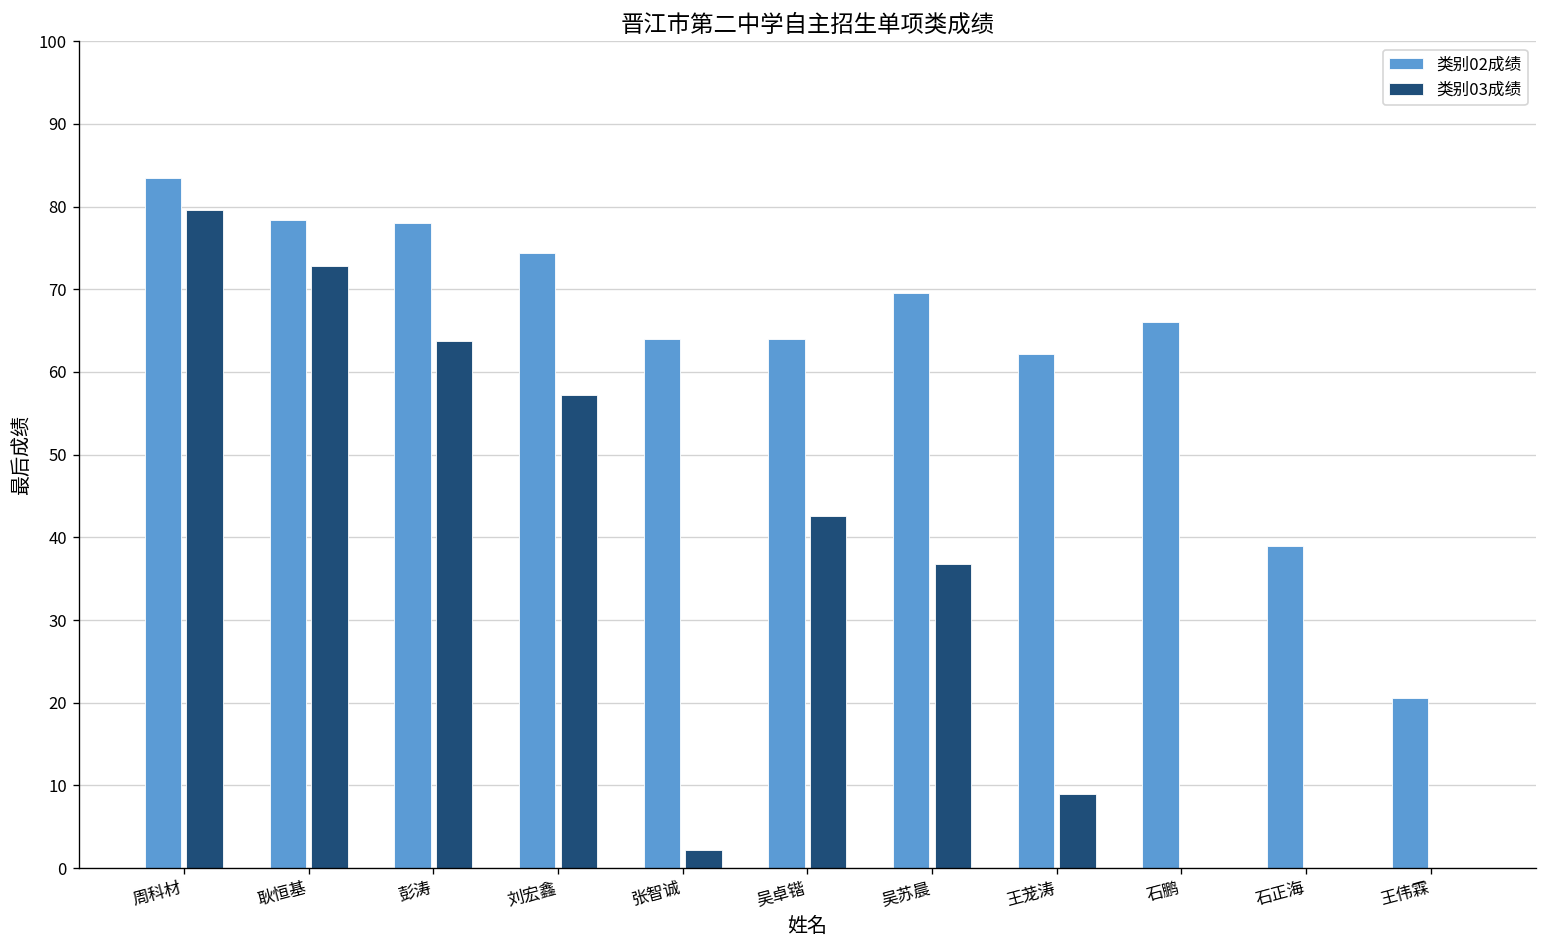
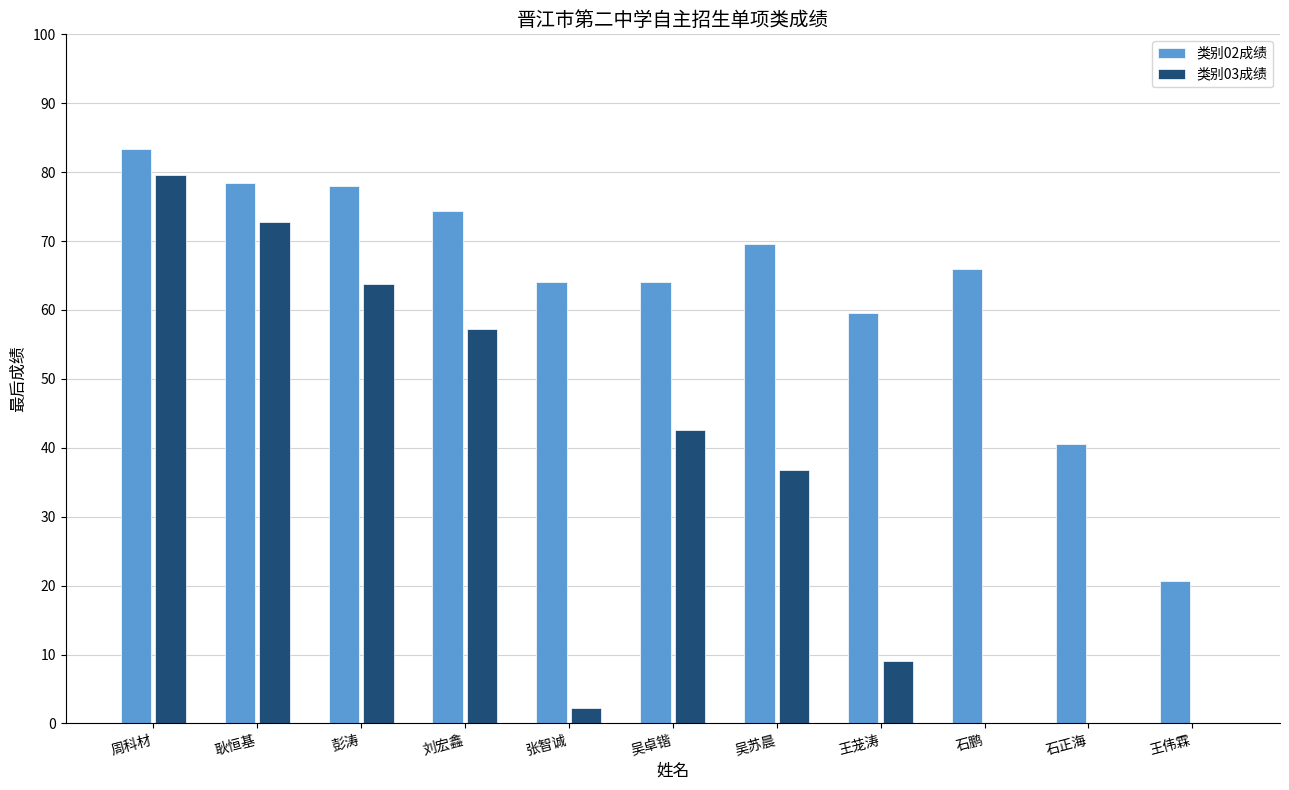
类别02成绩, 王茏涛: 62 -> 60
类别02成绩, 石正海: 39 -> 41
